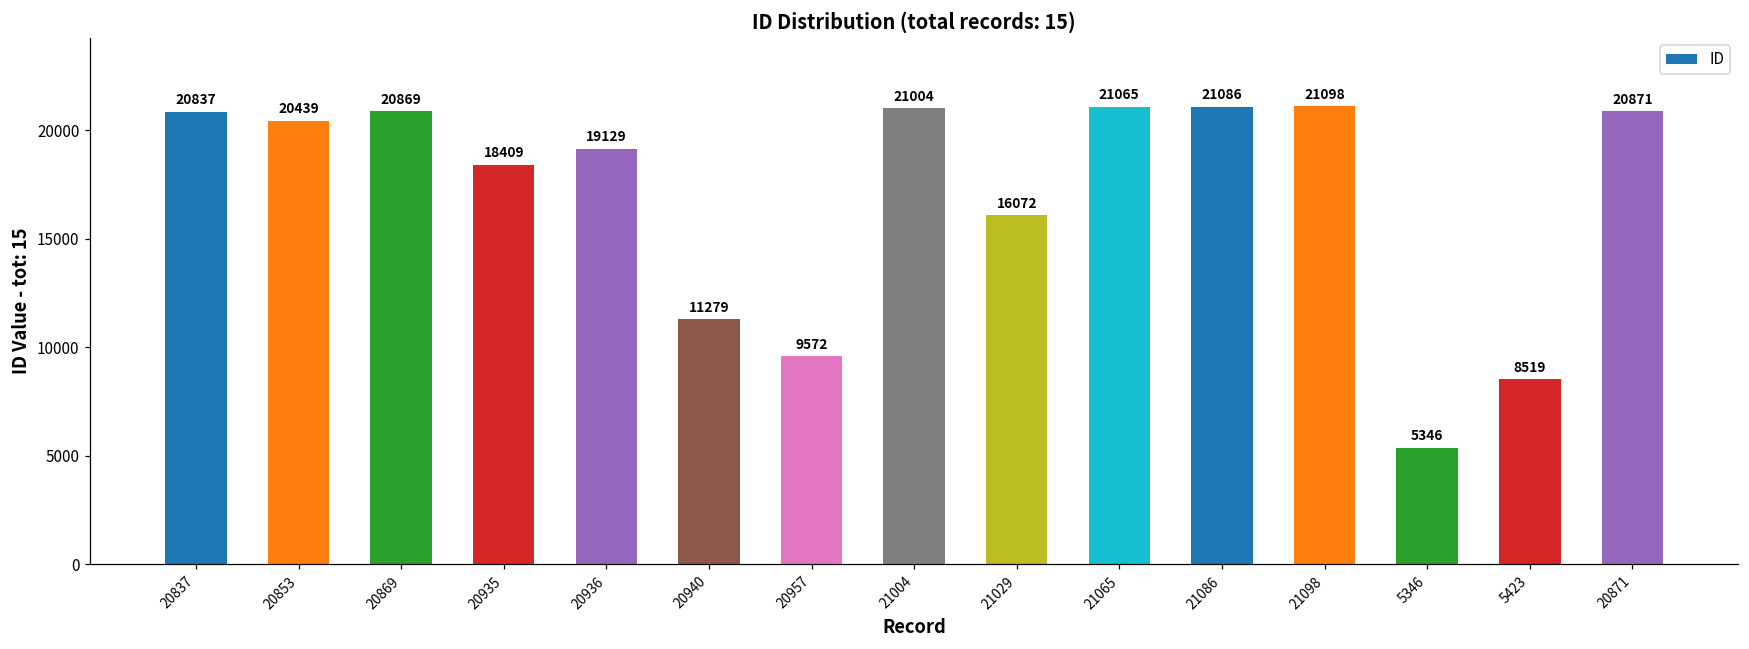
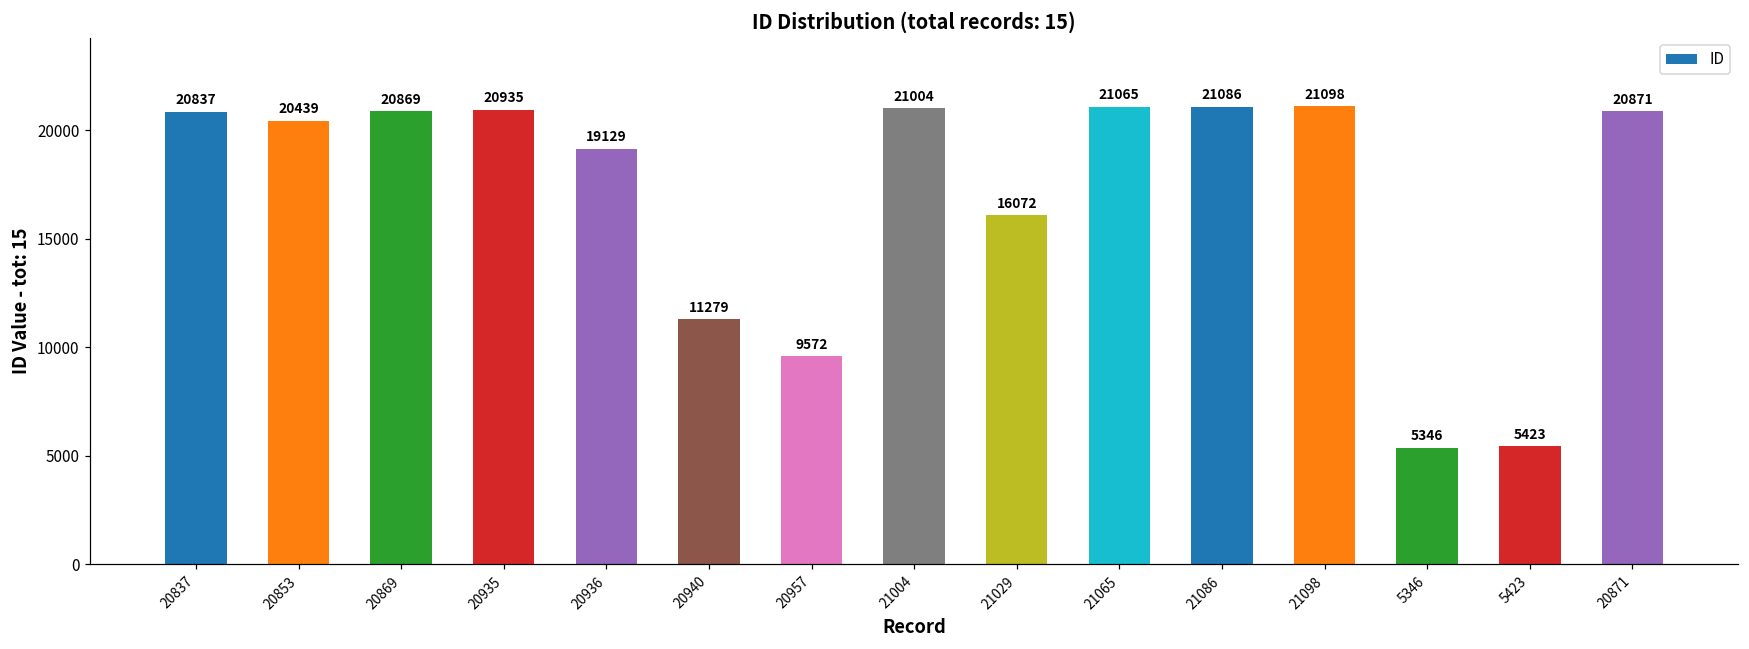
20935: 18409 -> 20935
5423: 8519 -> 5423
